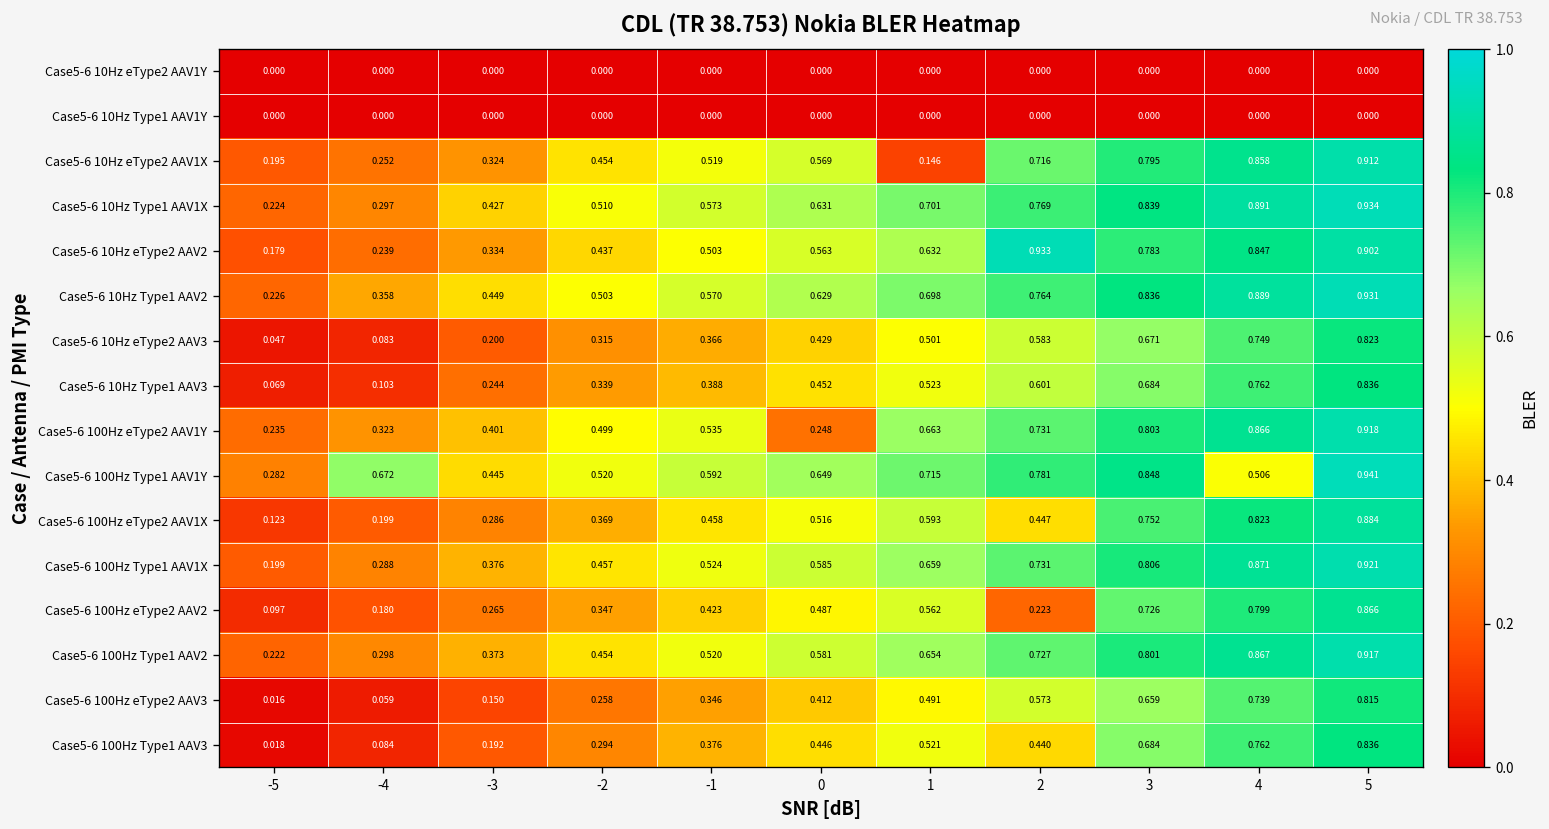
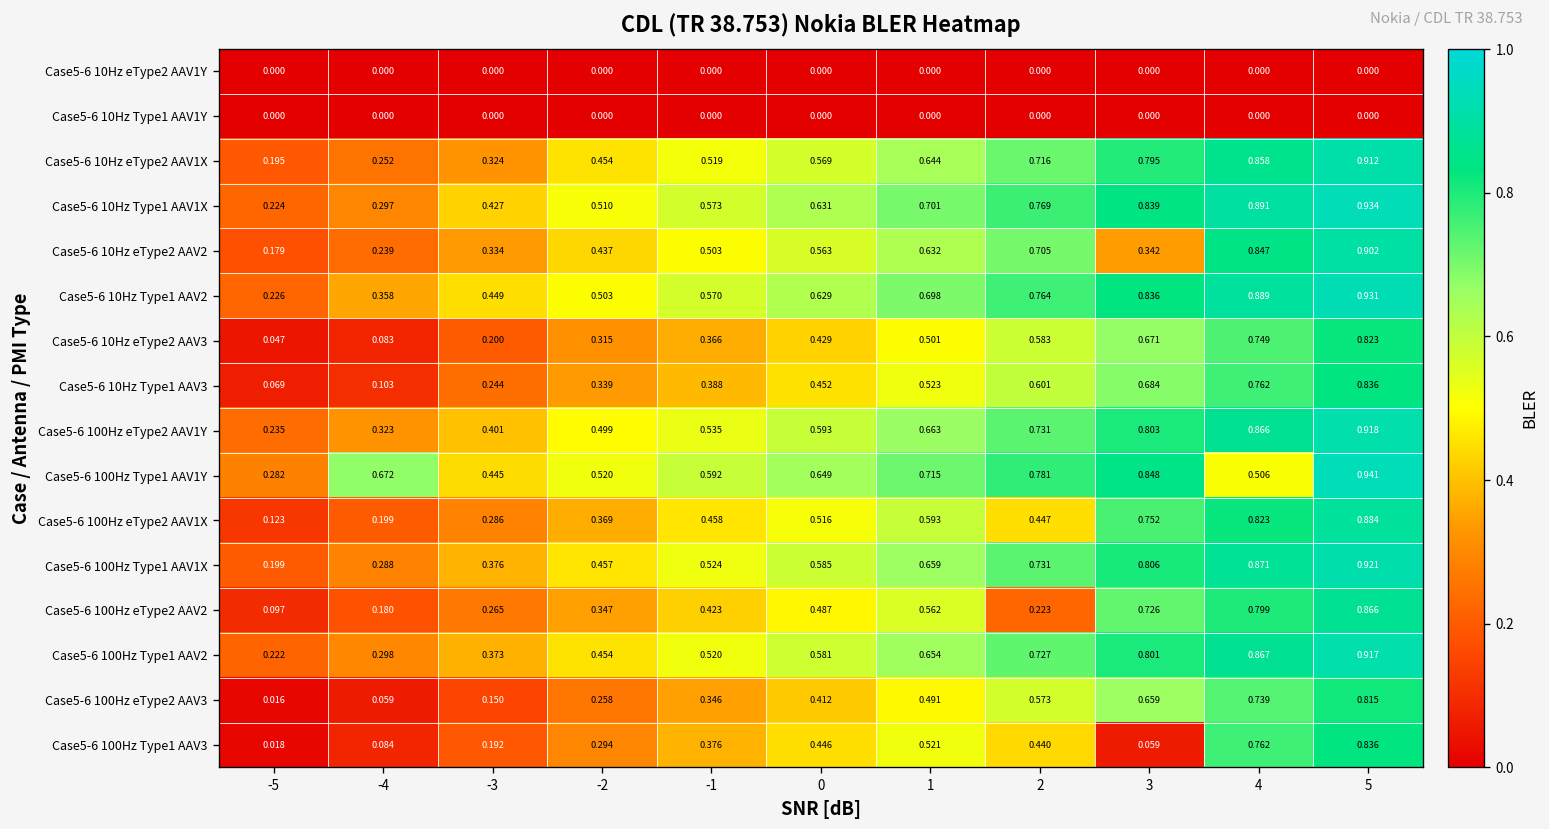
Case5-6 10Hz eType2 AAV1X, 1: 0.146 -> 0.644
Case5-6 10Hz eType2 AAV2, 2: 0.933 -> 0.705
Case5-6 10Hz eType2 AAV2, 3: 0.783 -> 0.342
Case5-6 100Hz eType2 AAV1Y, 0: 0.248 -> 0.593
Case5-6 100Hz Type1 AAV3, 3: 0.684 -> 0.059
